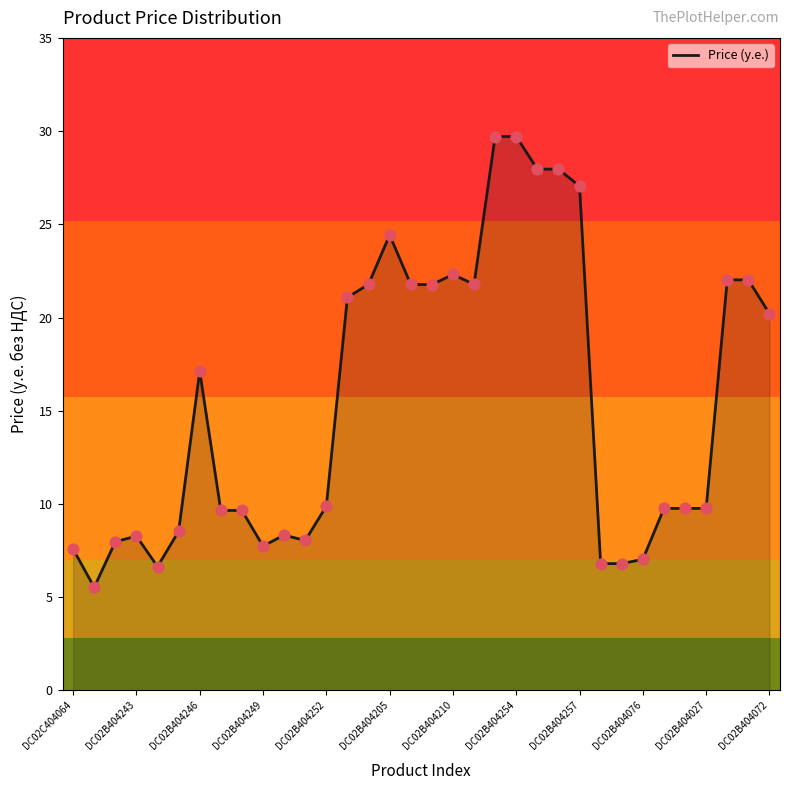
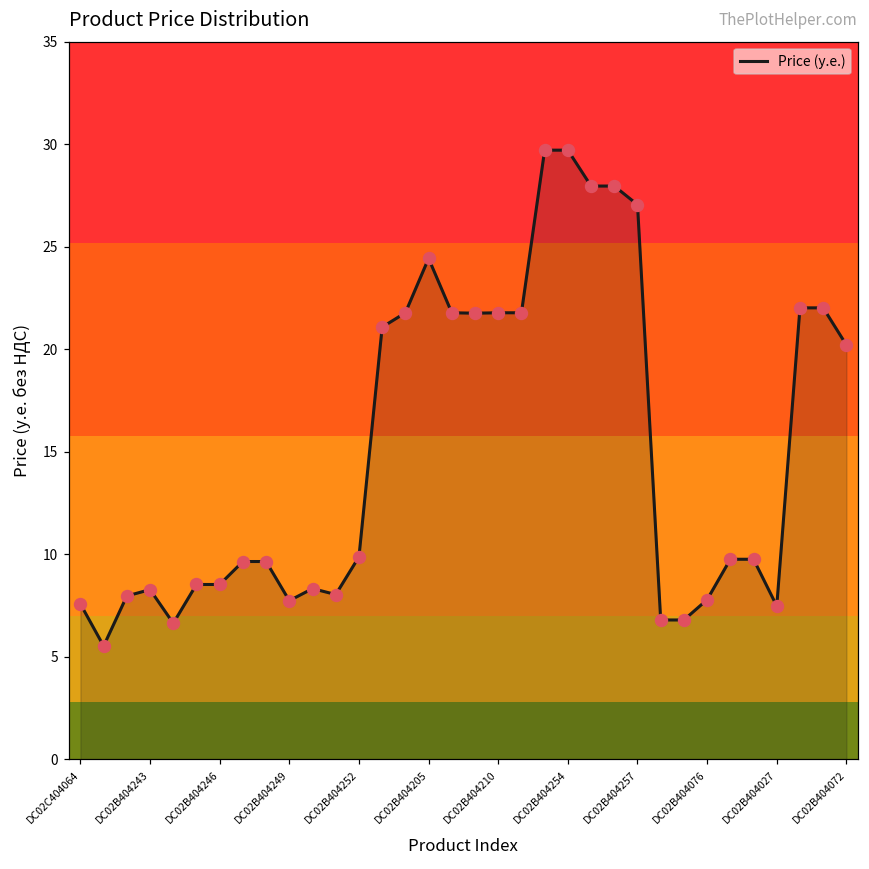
DC02B404246: 17.1 -> 8.5
DC02B404210: 22.3 -> 21.8
DC02B404076: 7.0 -> 7.8
DC02B404027: 9.8 -> 7.5
